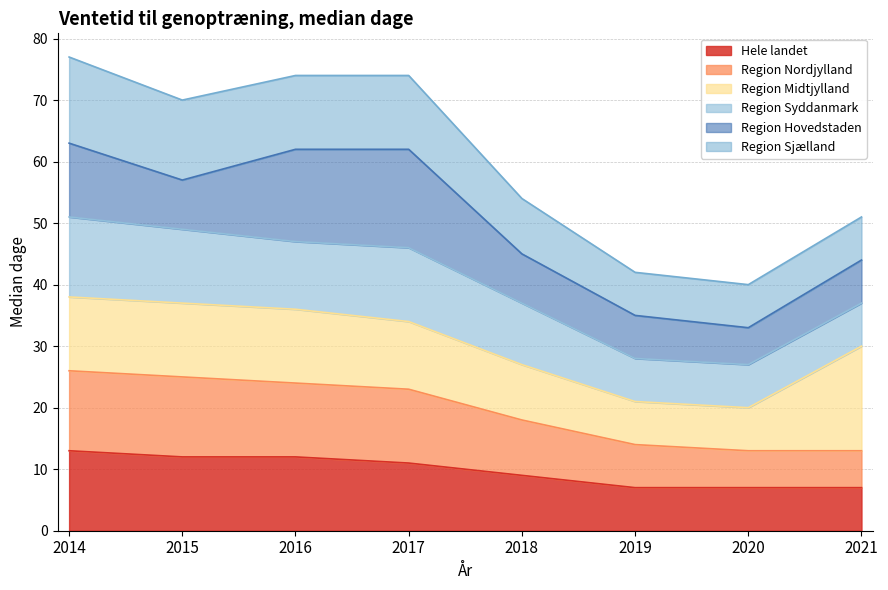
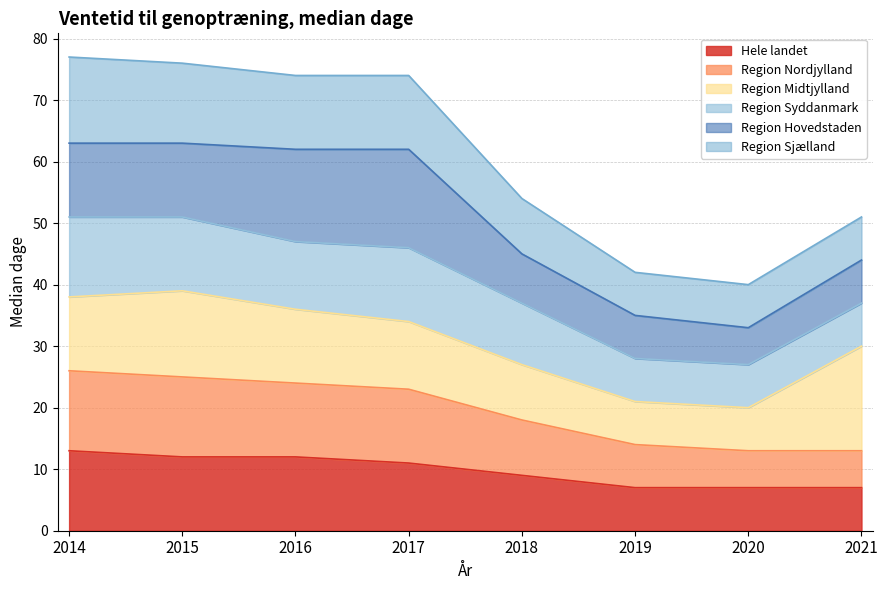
Region Midtjylland, 2015: 12 -> 14
Region Hovedstaden, 2015: 8 -> 12
